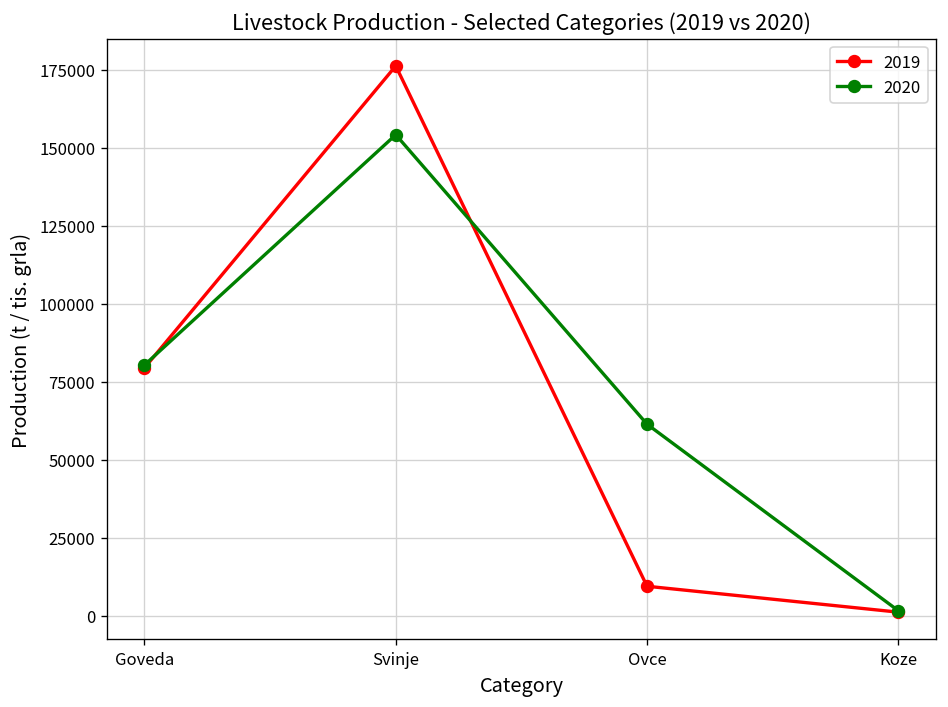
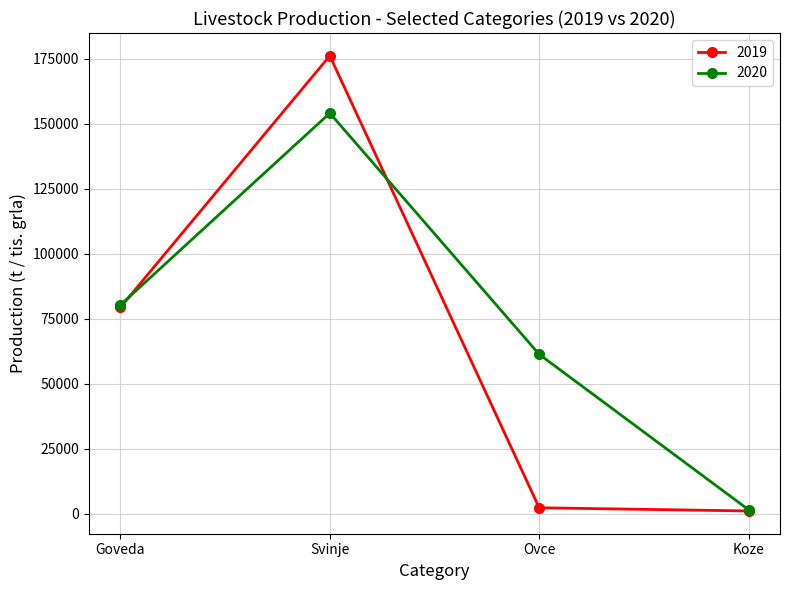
2019, Ovce: 9000 -> 2000
